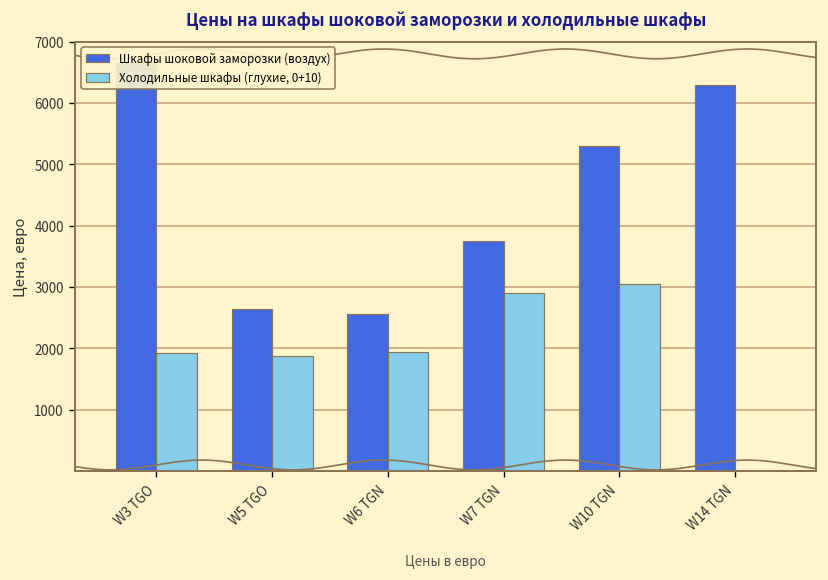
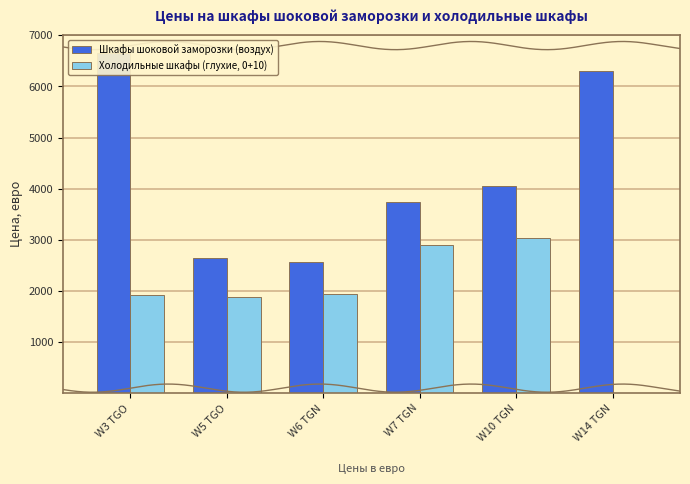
Шкафы шоковой заморозки (воздух), W10 TGN: 5300 -> 4100
